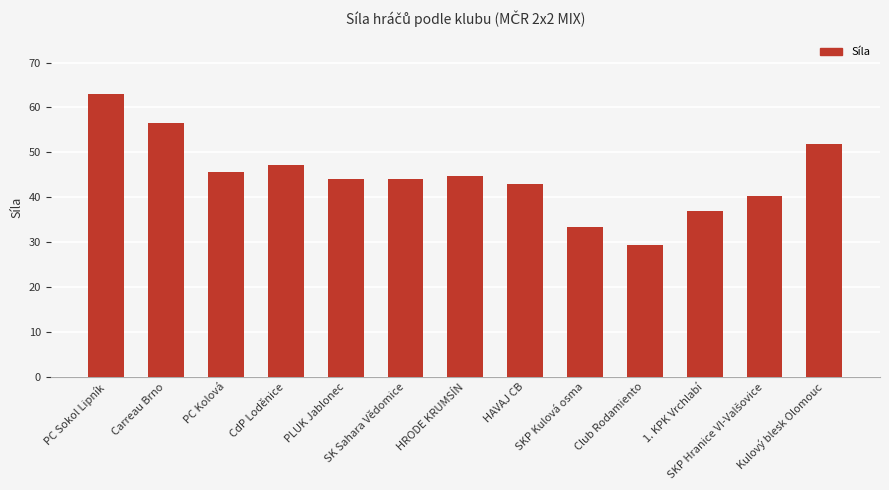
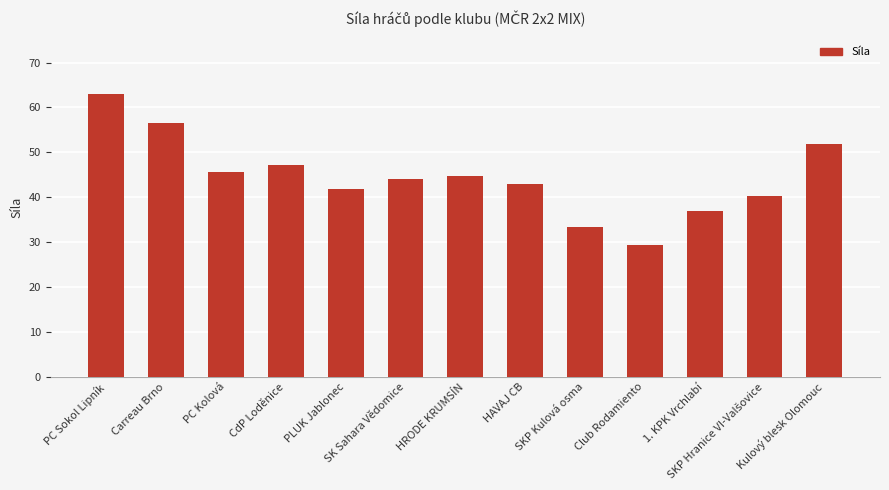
PLUK Jablonec: 44 -> 42
